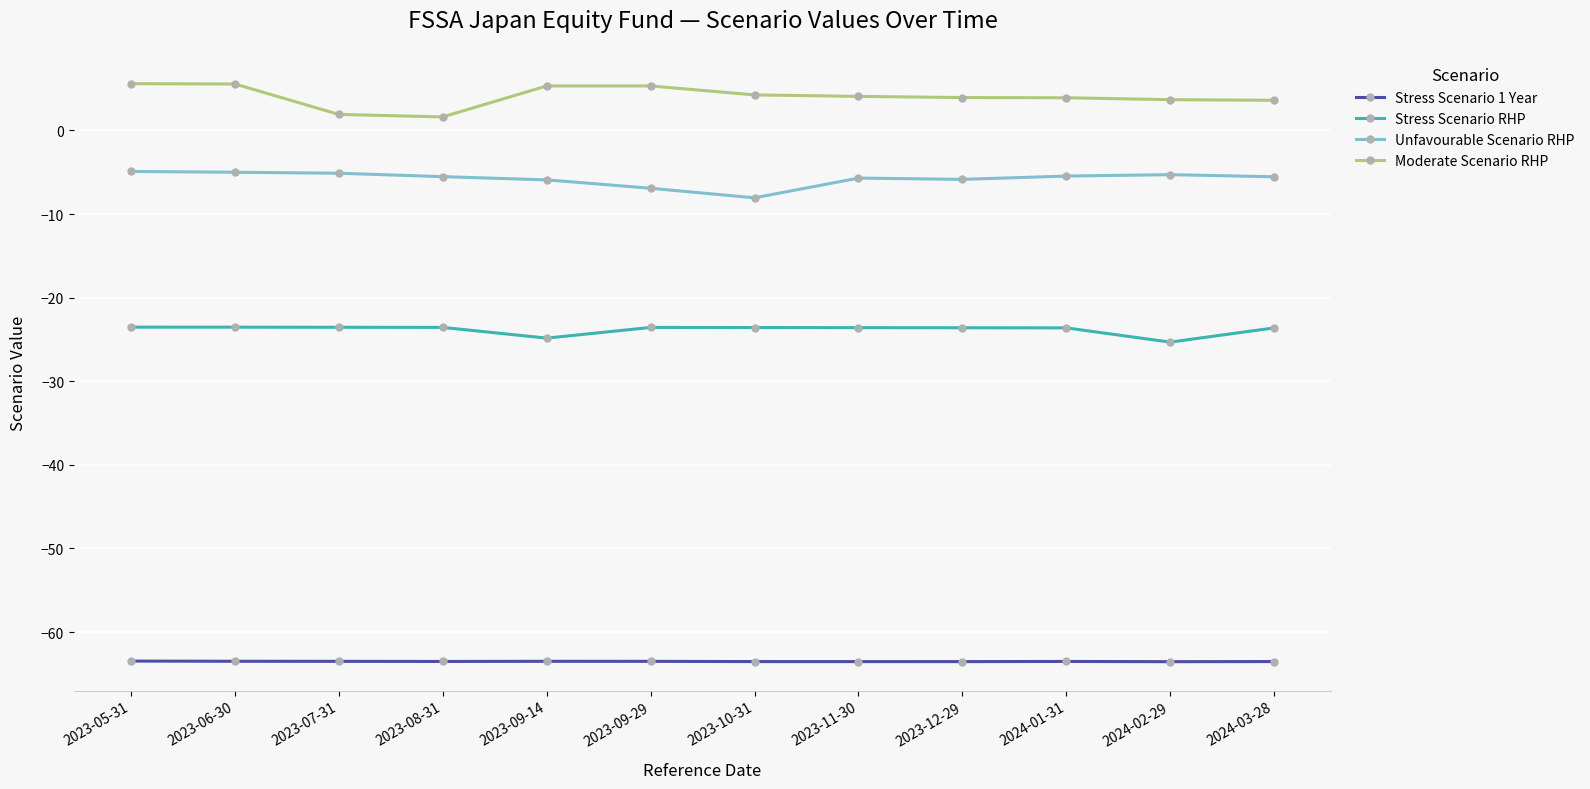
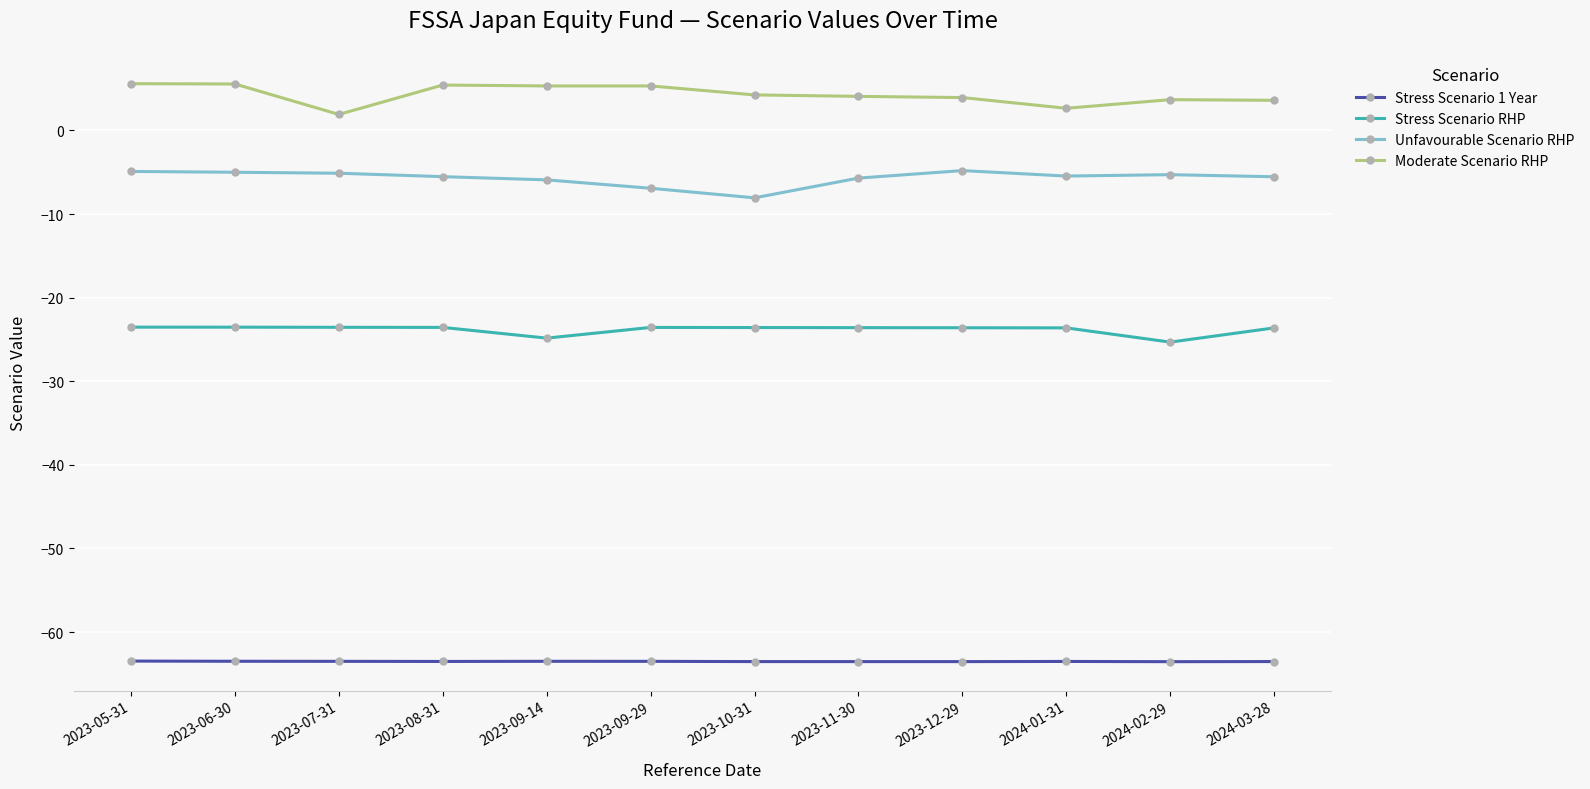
Moderate Scenario RHP, 2023-08-31: 2 -> 5
Unfavourable Scenario RHP, 2023-12-29: -6 -> -5
Moderate Scenario RHP, 2024-01-31: 4 -> 3
